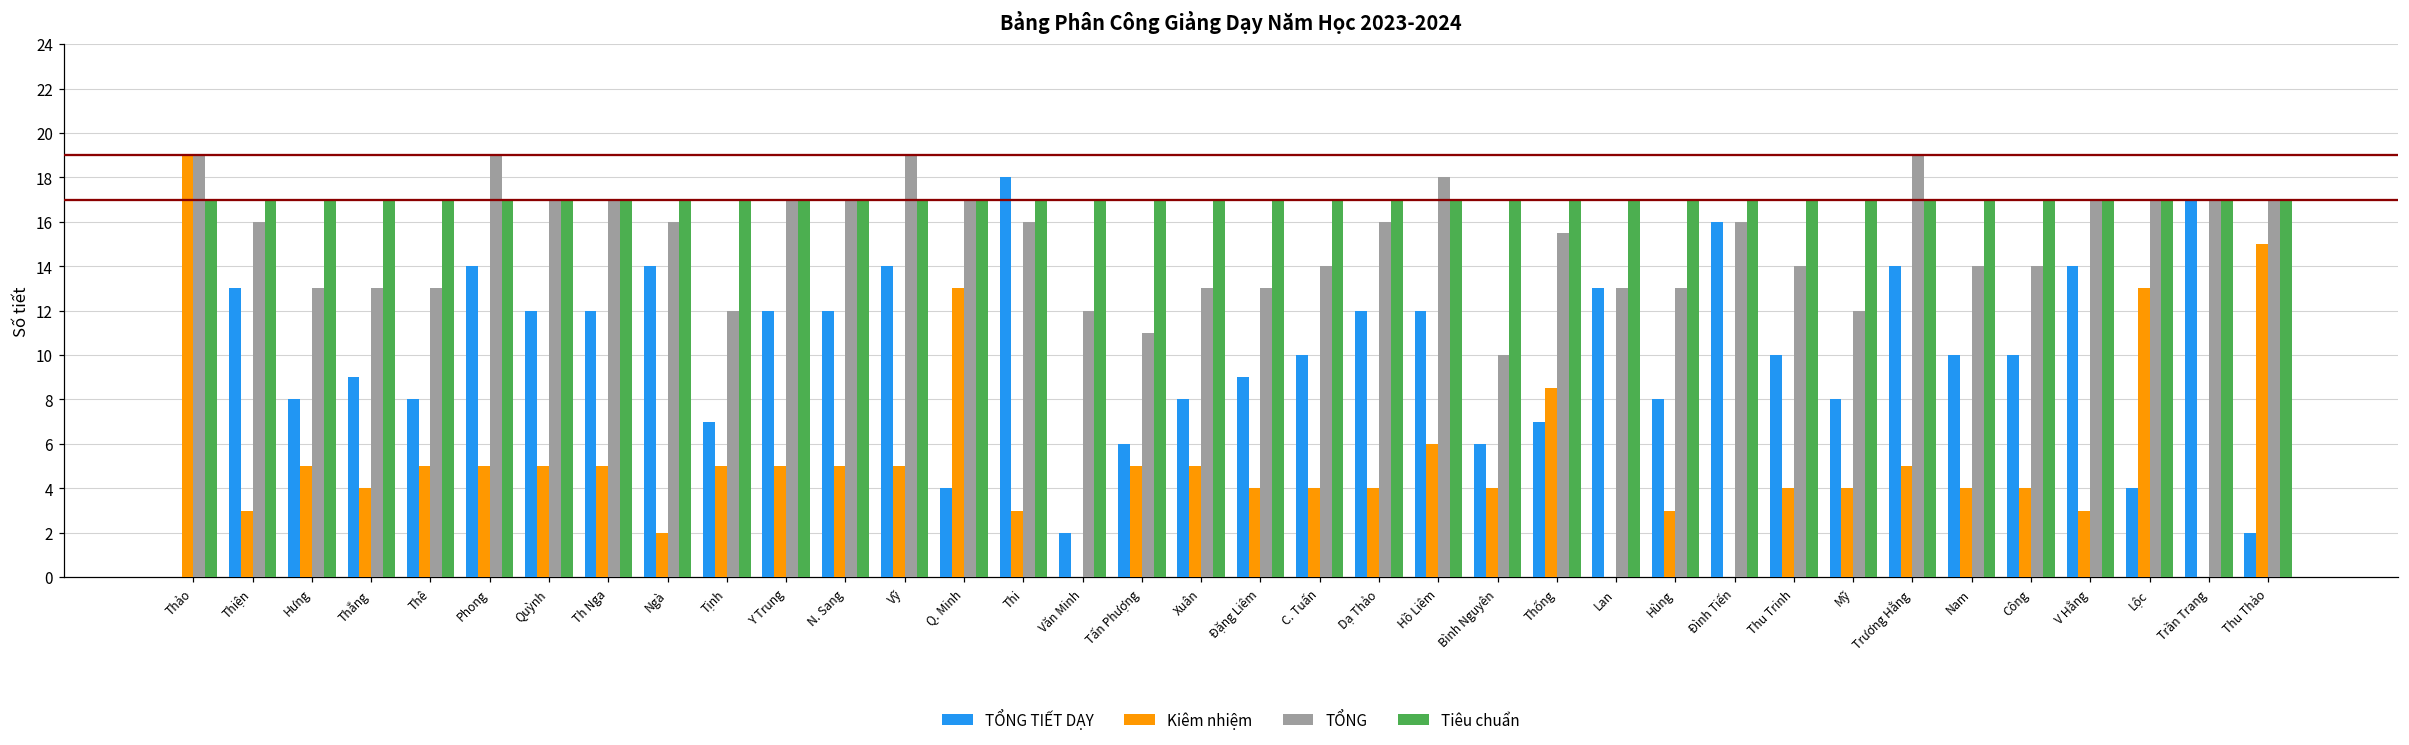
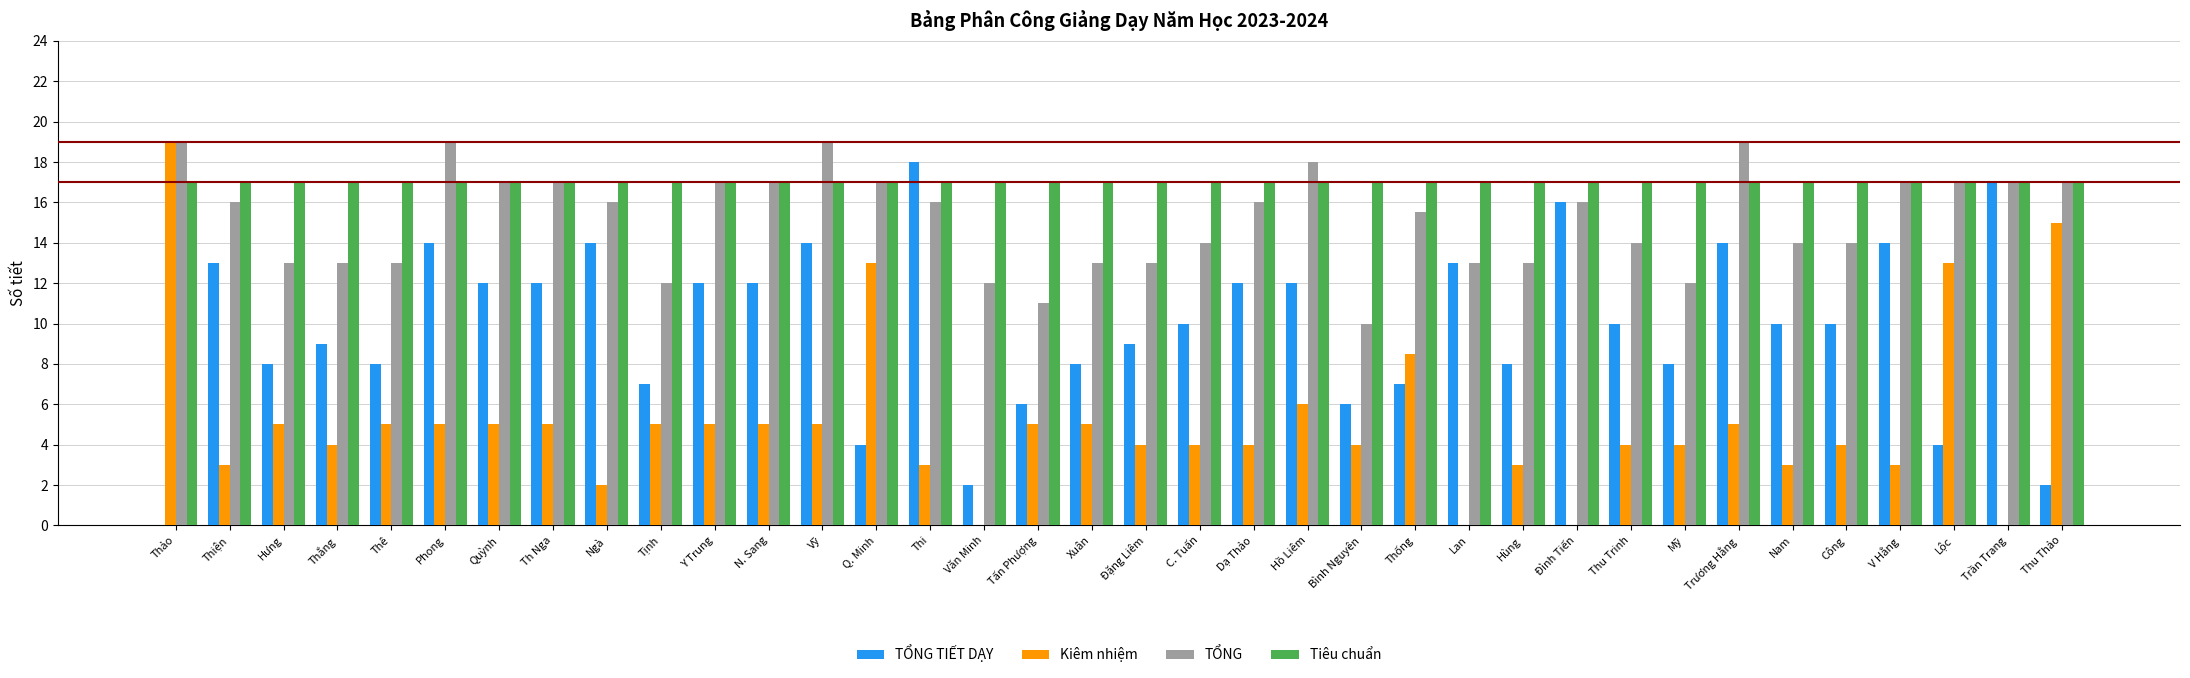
Kiêm nhiệm, Nam: 4 -> 3
